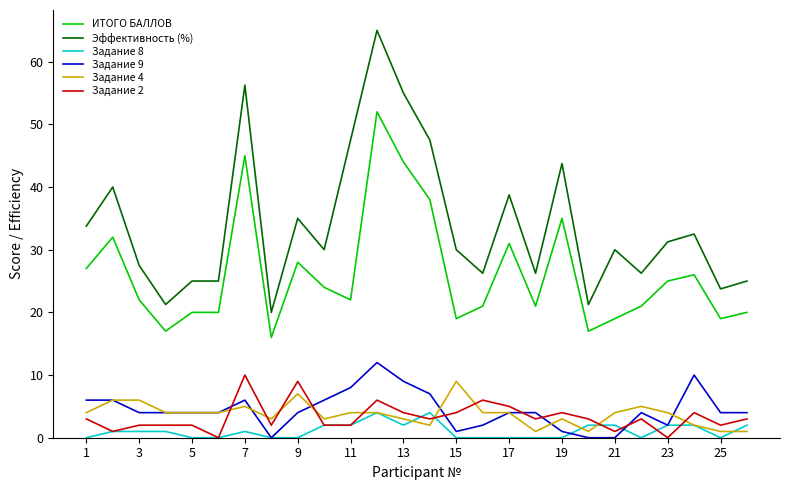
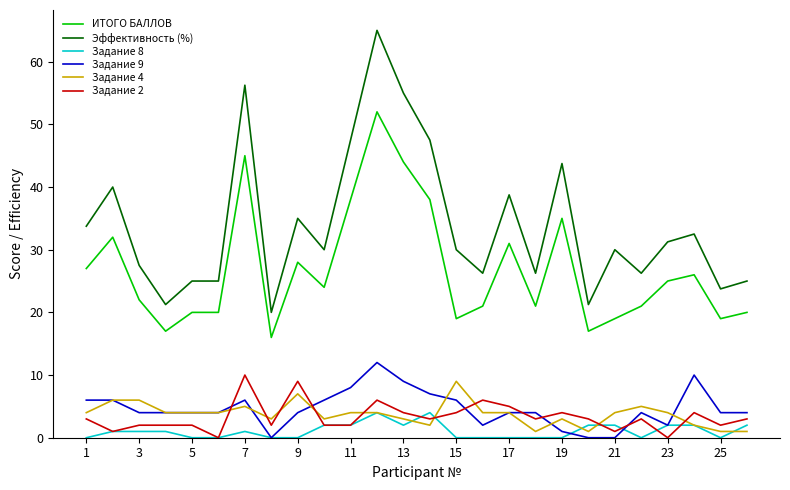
ИТОГО БАЛЛОВ, 11: 22 -> 38
Задание 9, 15: 1 -> 6
